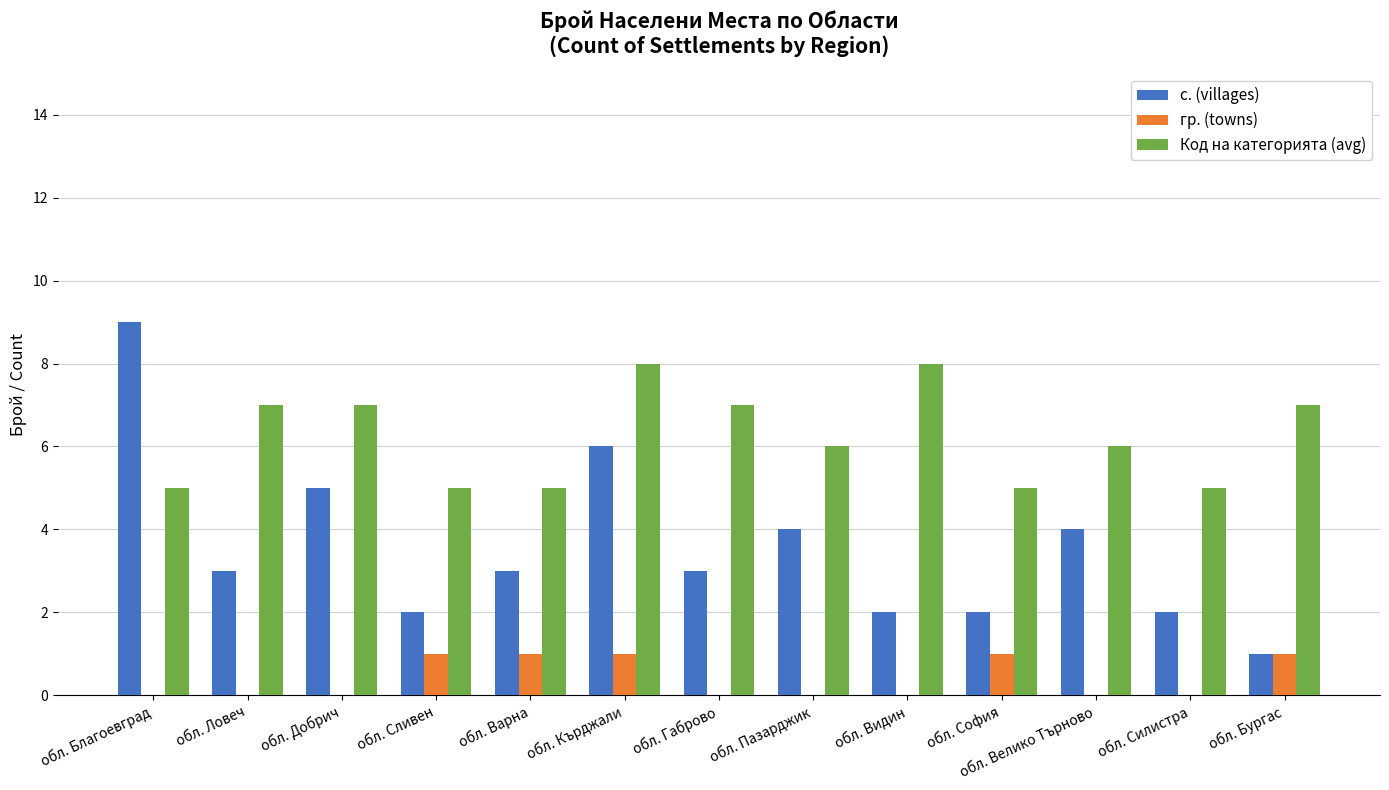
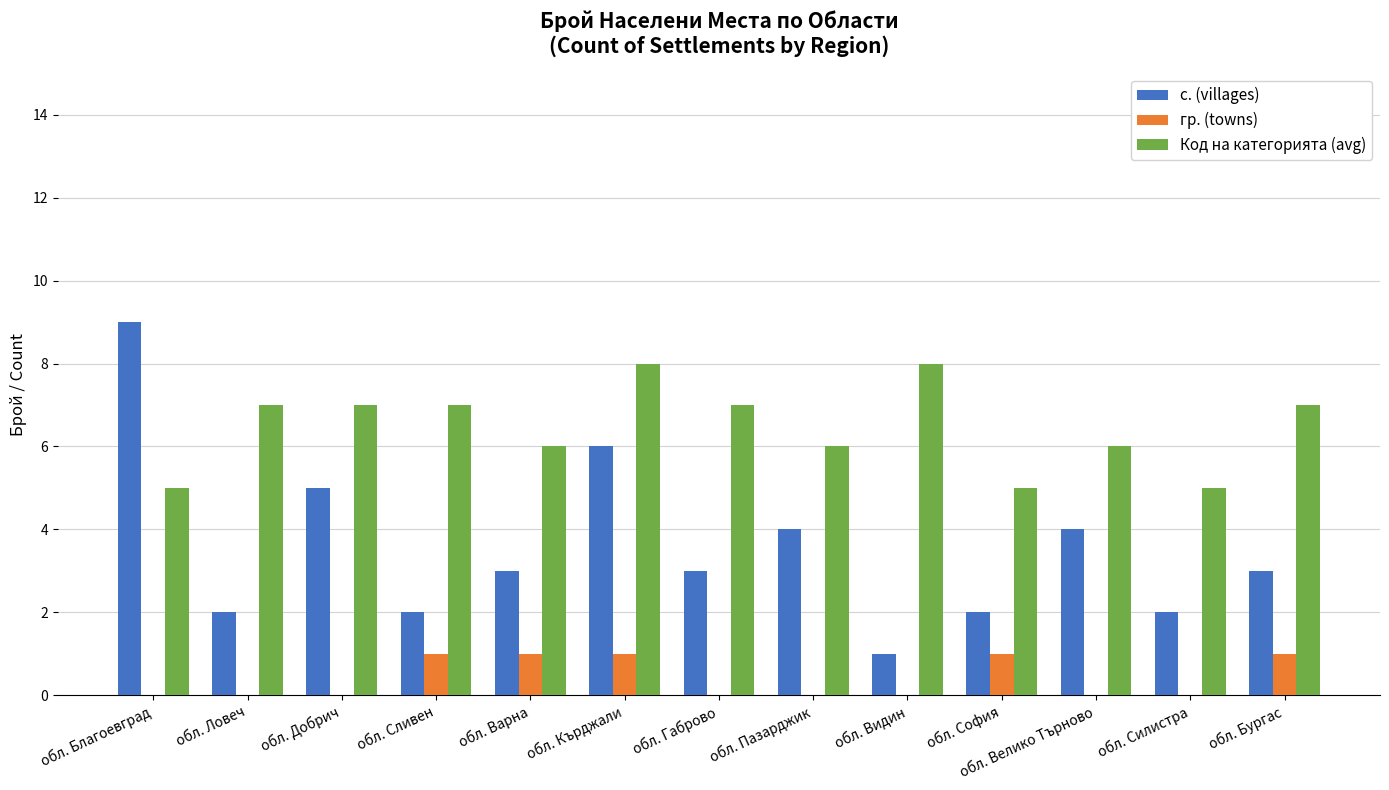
с. (villages), обл. Ловеч: 3 -> 2
Код на категорията (avg), обл. Сливен: 5 -> 7
Код на категорията (avg), обл. Варна: 5 -> 6
с. (villages), обл. Видин: 2 -> 1
с. (villages), обл. Бургас: 1 -> 3
